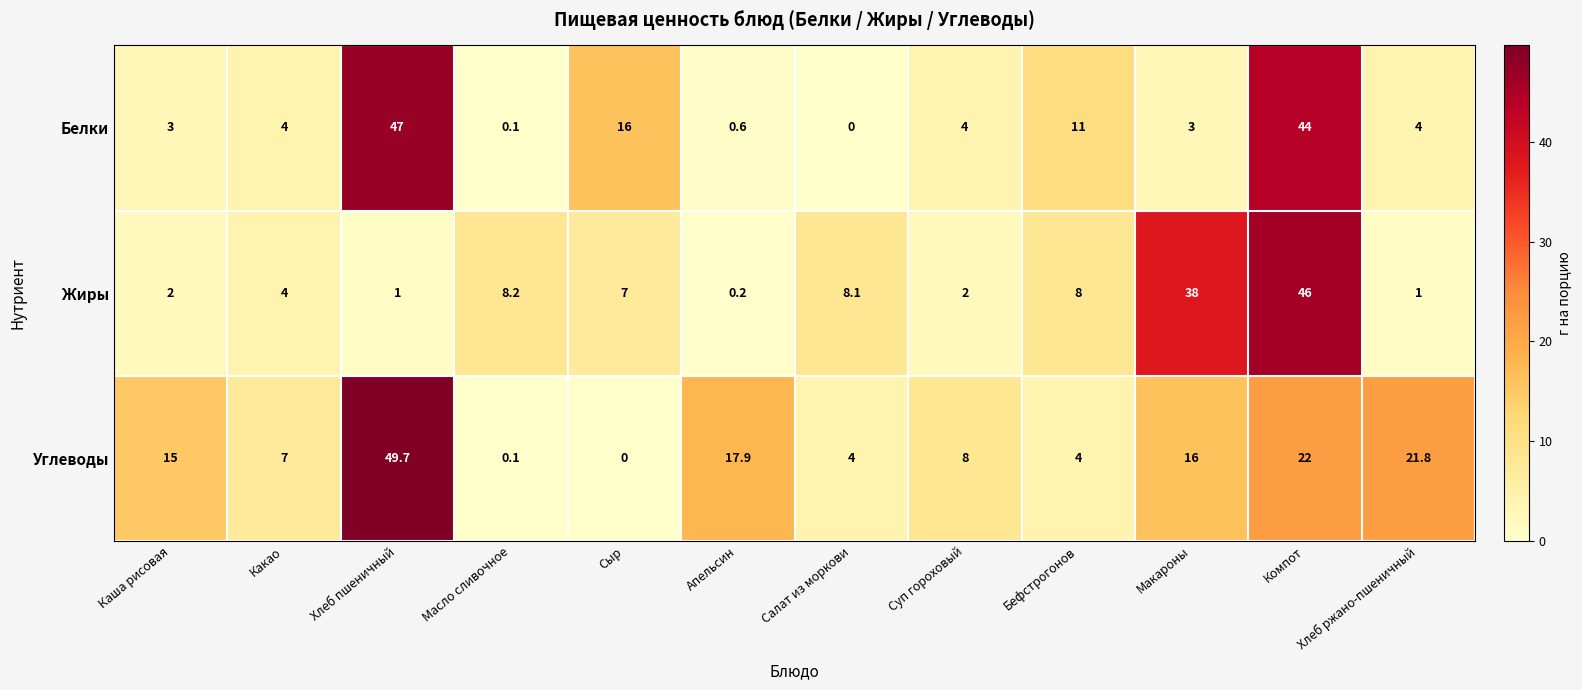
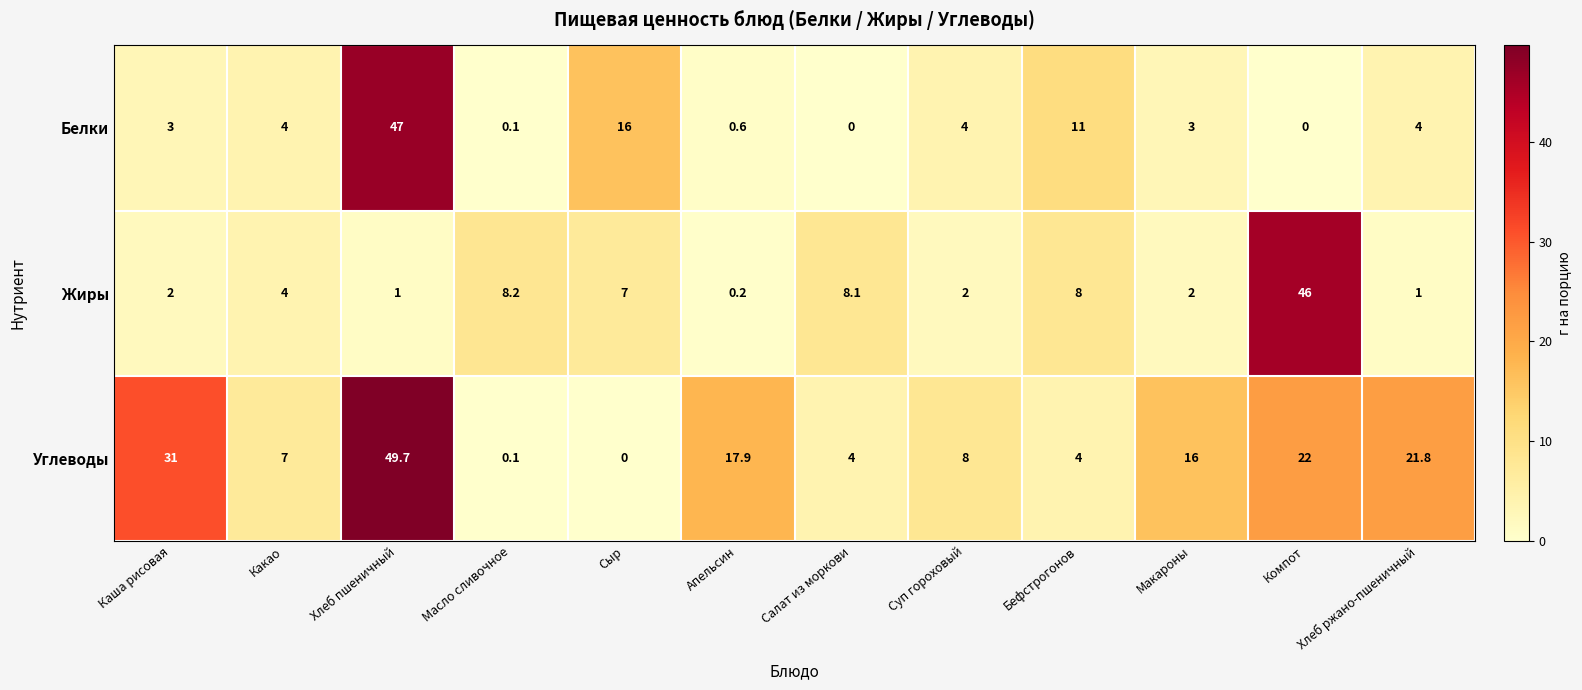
Белки, Компот: 44 -> 0
Жиры, Макароны: 38 -> 2
Углеводы, Каша рисовая: 15 -> 31
